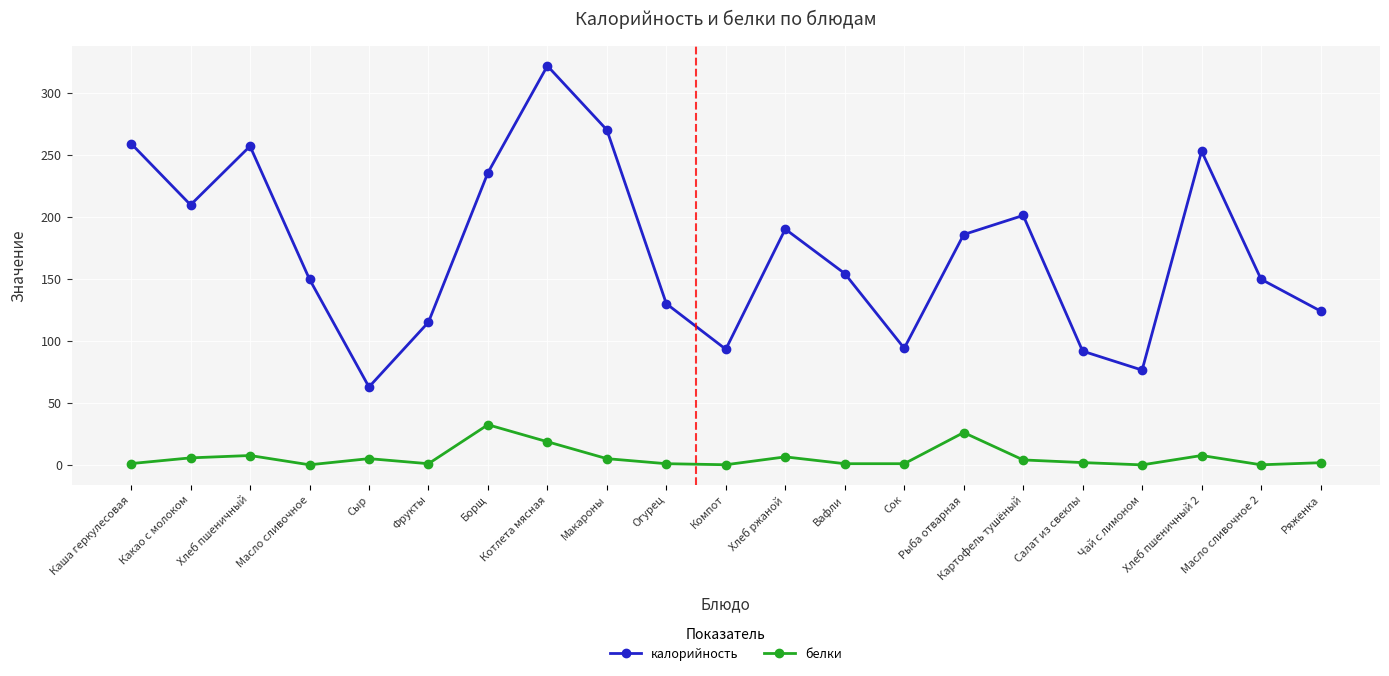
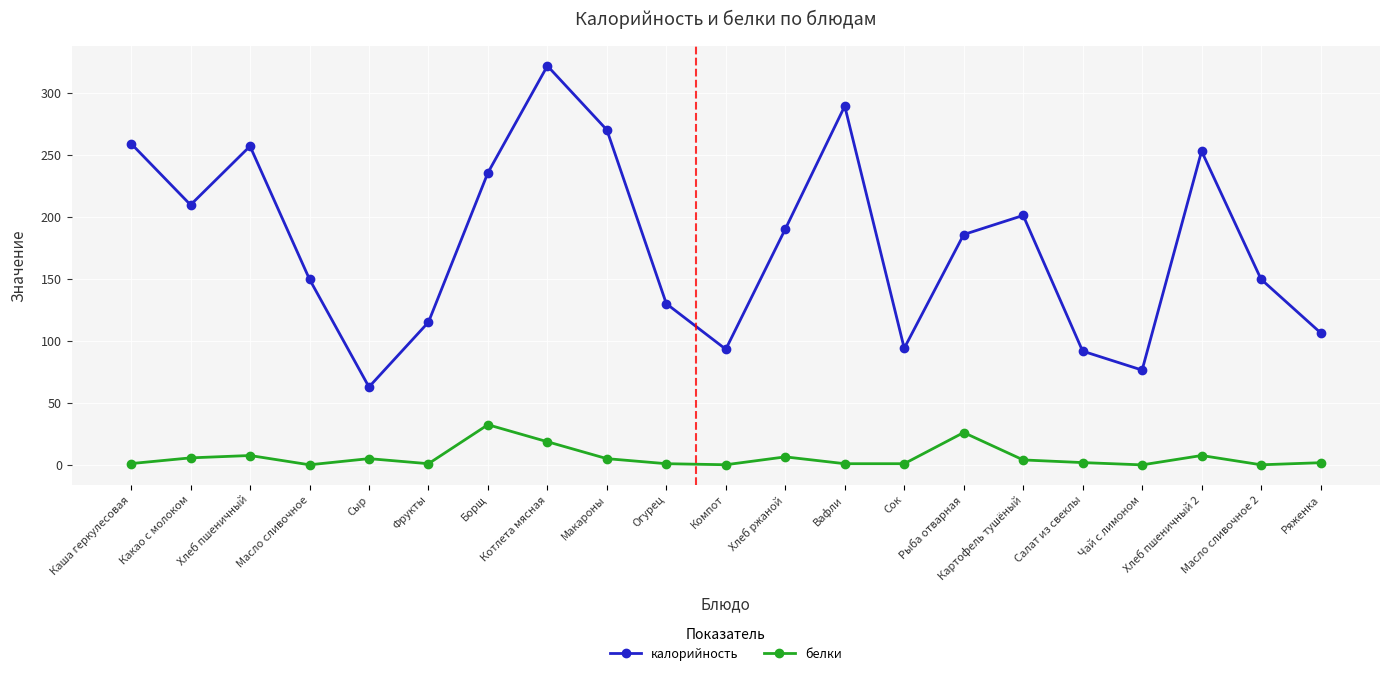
калорийность, Вафли: 154 -> 289
калорийность, Ряженка: 124 -> 107
